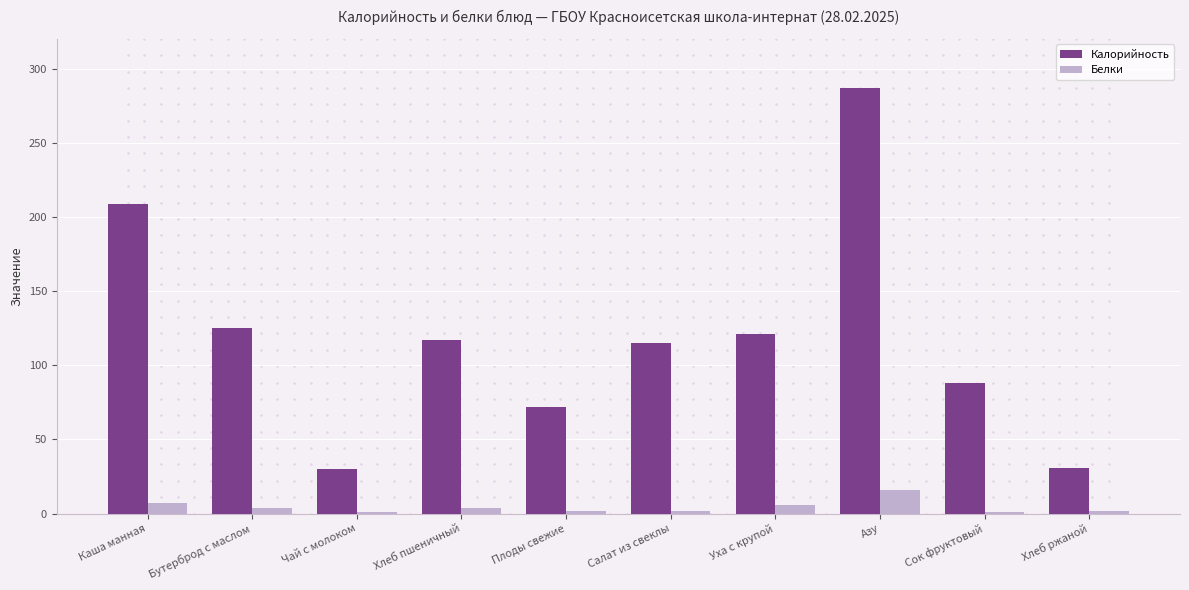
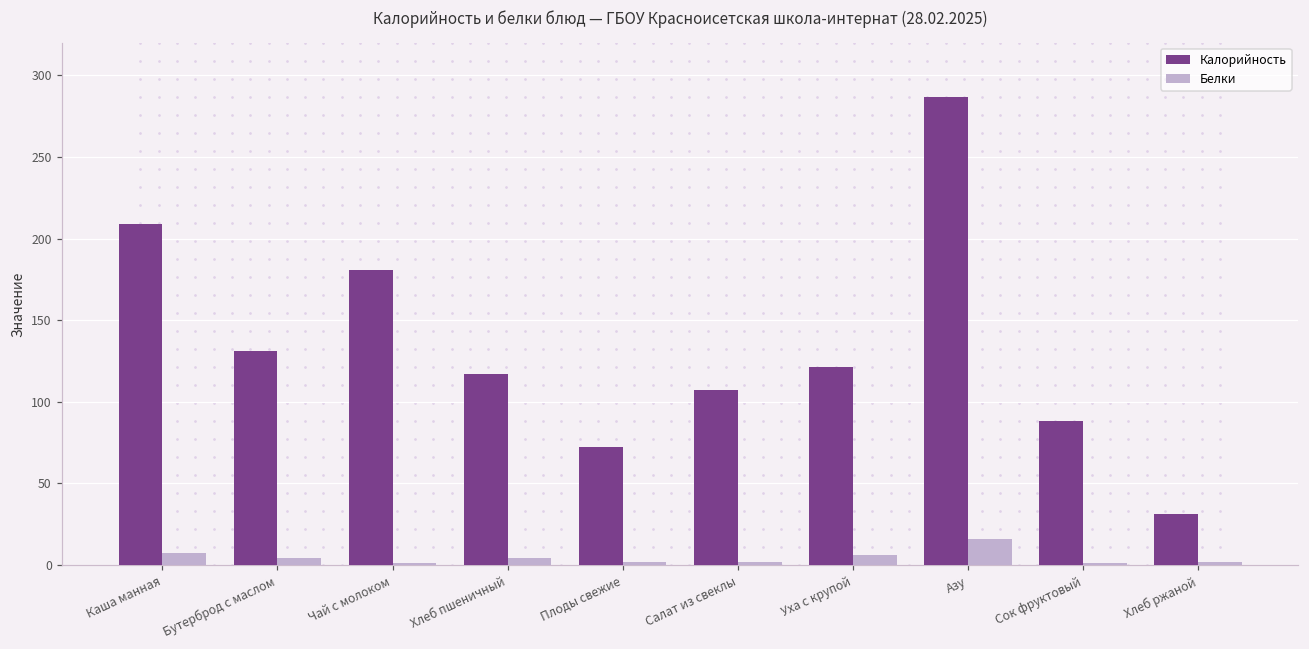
Калорийность, Бутерброд с маслом: 125 -> 131
Калорийность, Чай с молоком: 30 -> 181
Калорийность, Салат из свеклы: 115 -> 107
